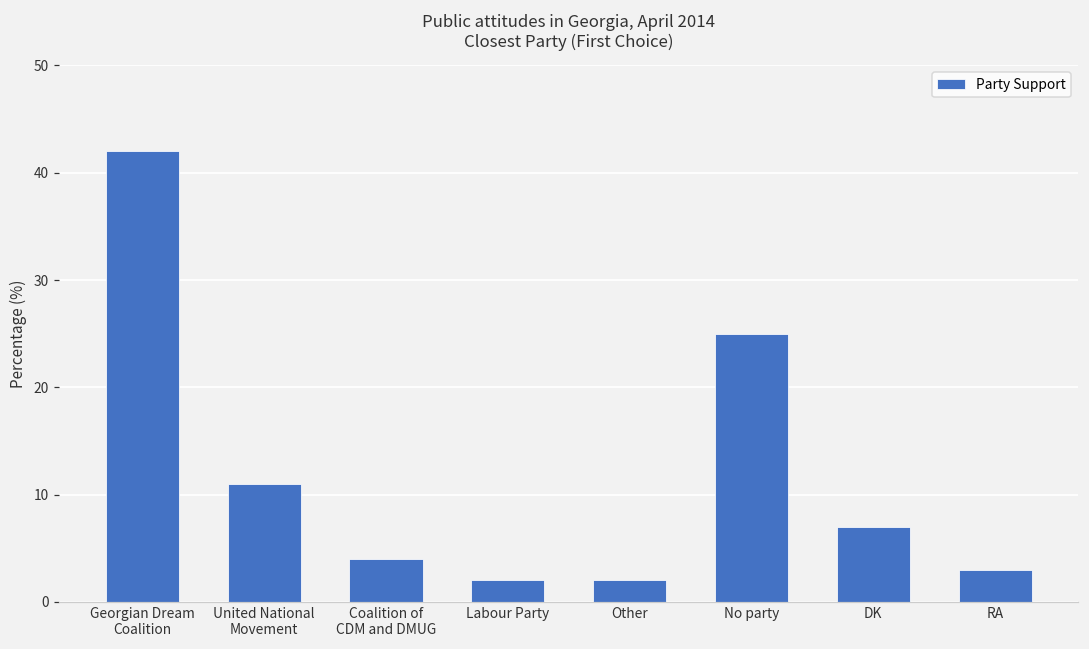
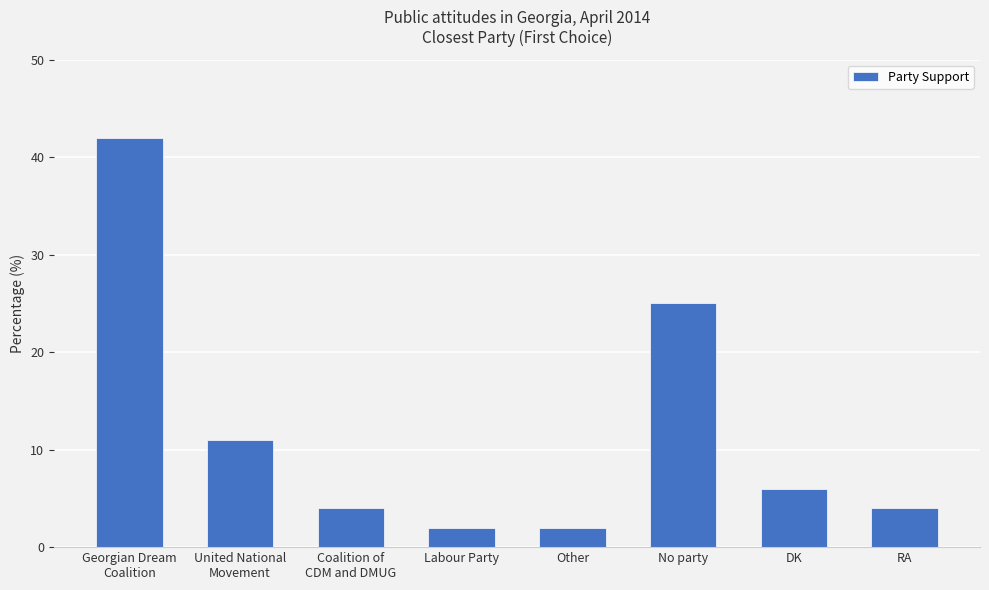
DK: 7 -> 6
RA: 3 -> 4
